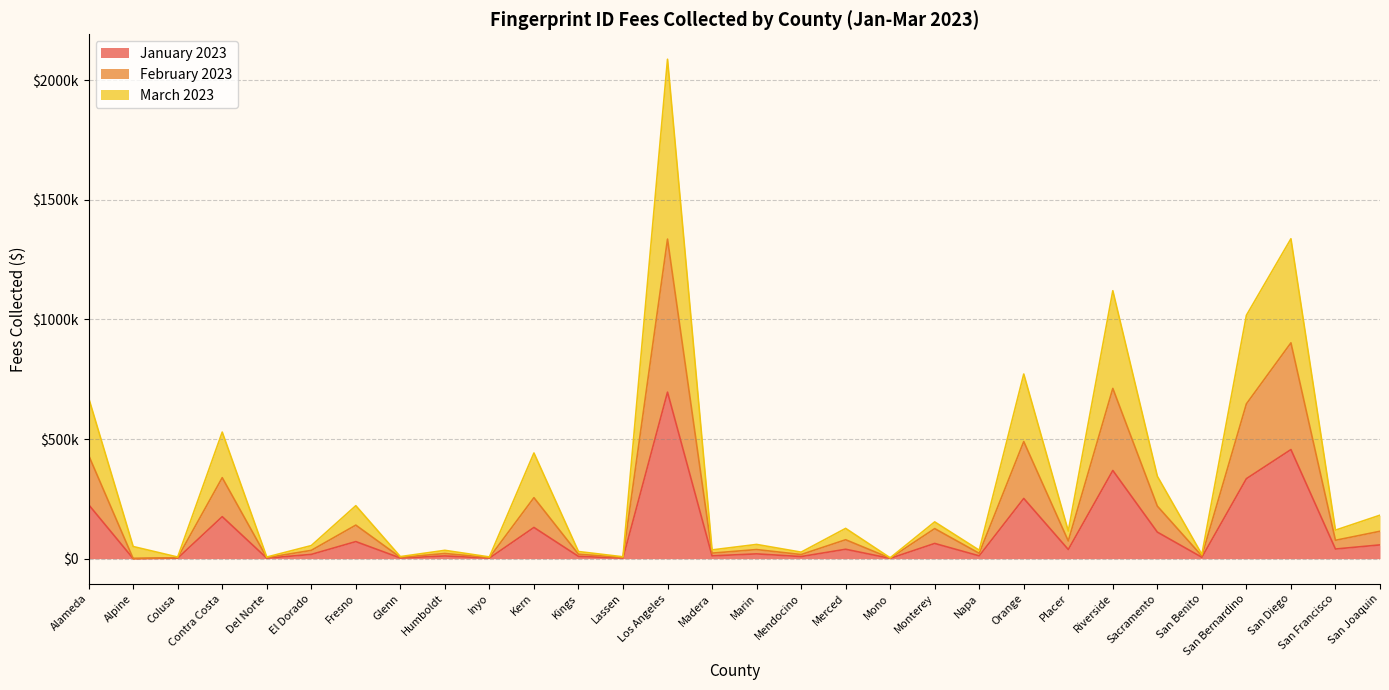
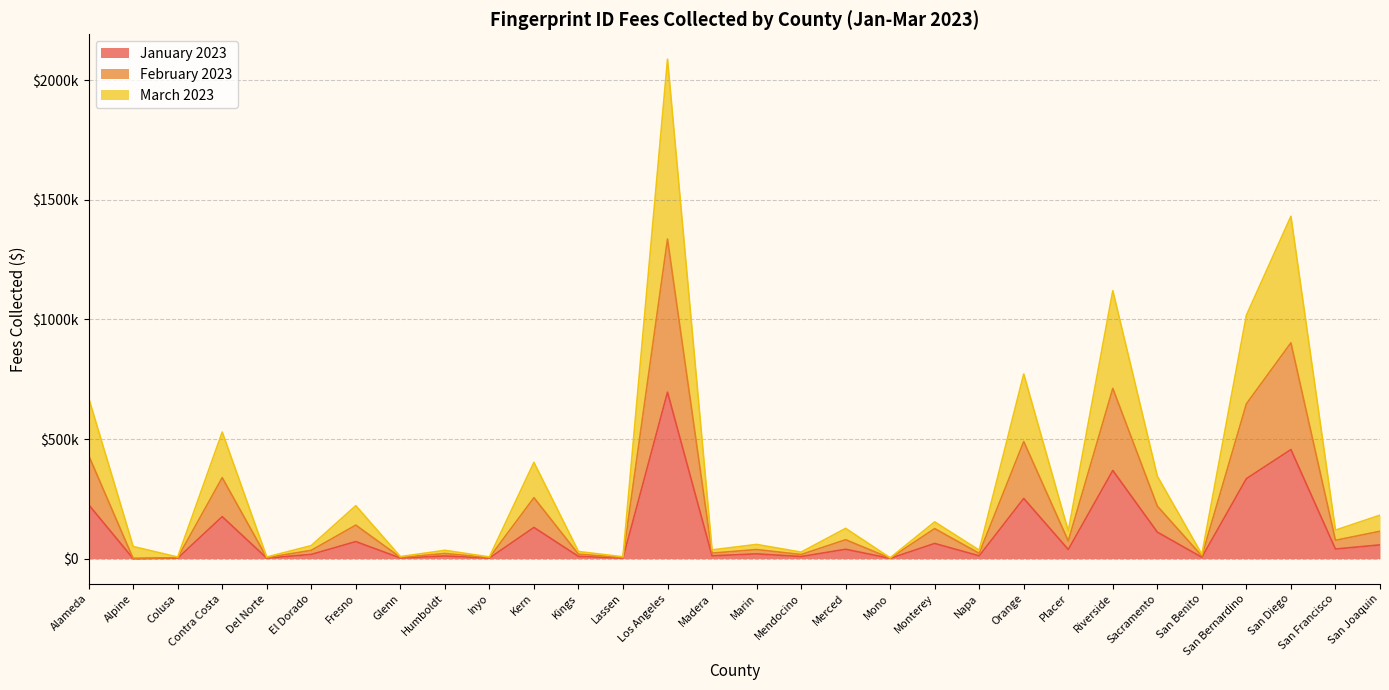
March 2023, Kern: $190000 -> $150000
March 2023, San Diego: $430000 -> $530000
